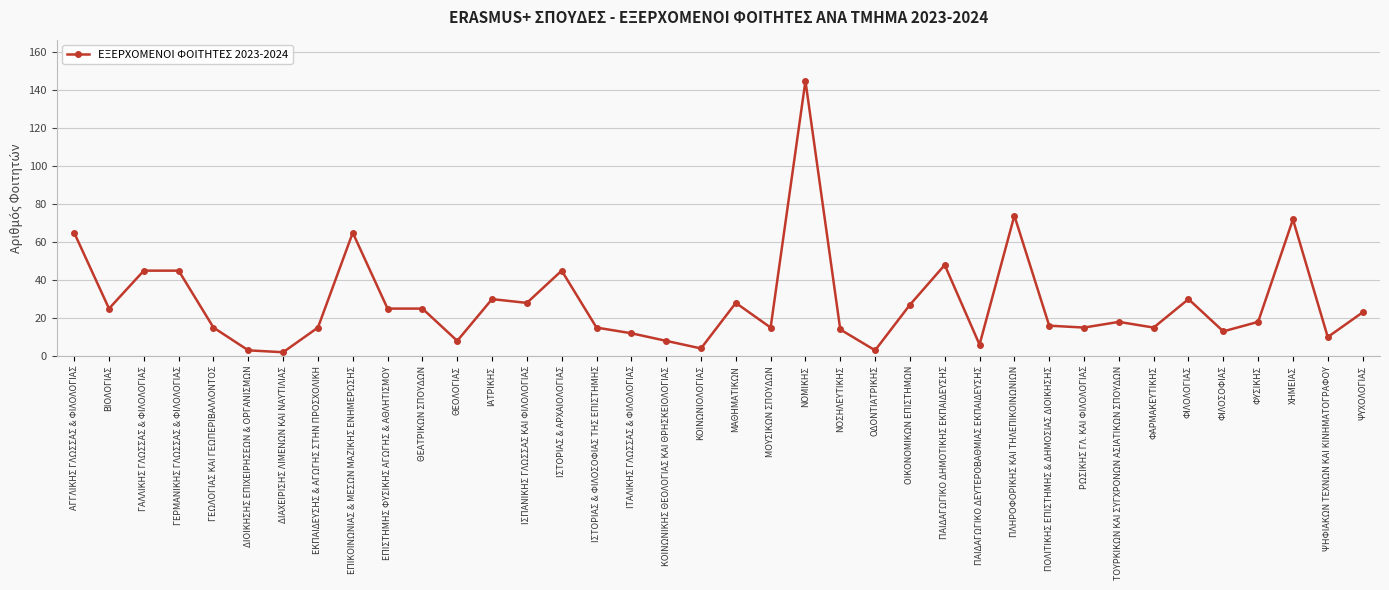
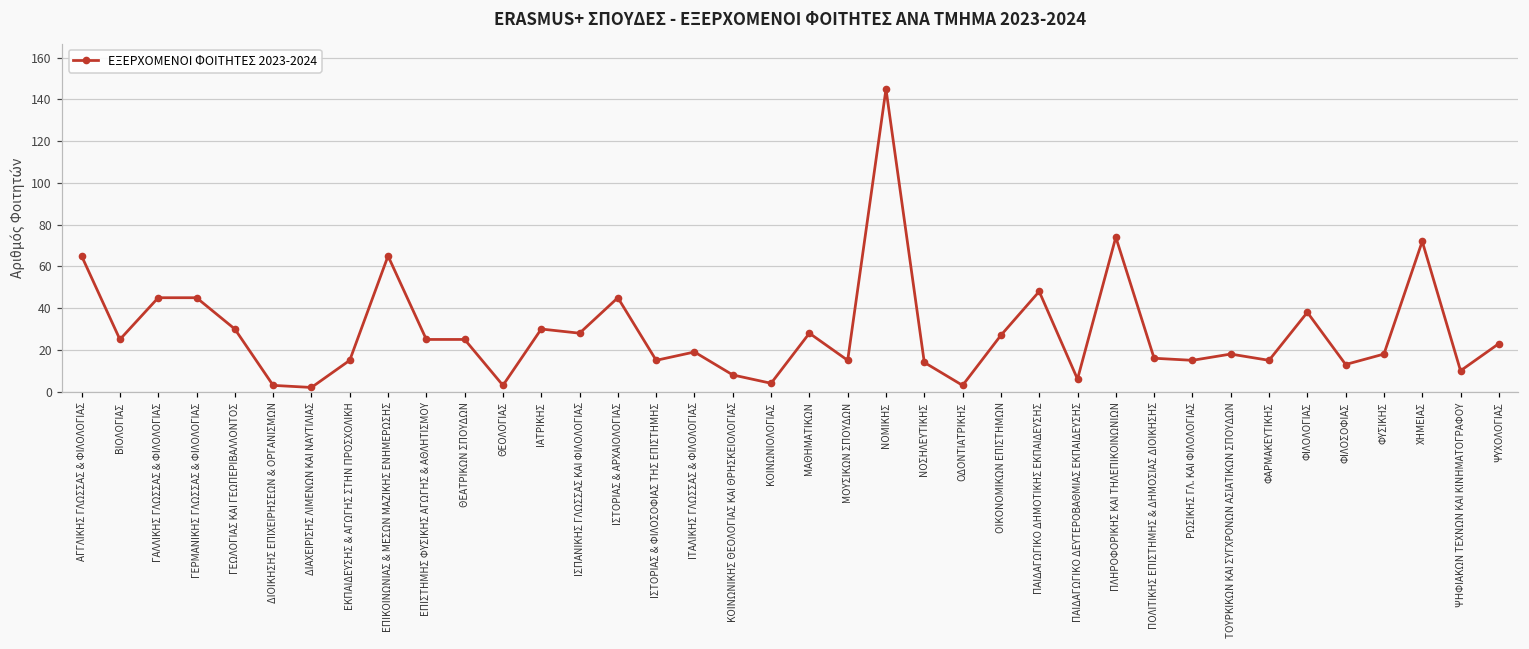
ΓΕΩΛΟΓΙΑΣ ΚΑΙ ΓΕΩΠΕΡΙΒΑΛΛΟΝΤΟΣ: 15 -> 30
ΘΕΟΛΟΓΙΑΣ: 8 -> 3
ΙΤΑΛΙΚΗΣ ΓΛΩΣΣΑΣ & ΦΙΛΟΛΟΓΙΑΣ: 12 -> 19
ΦΙΛΟΛΟΓΙΑΣ: 30 -> 38
